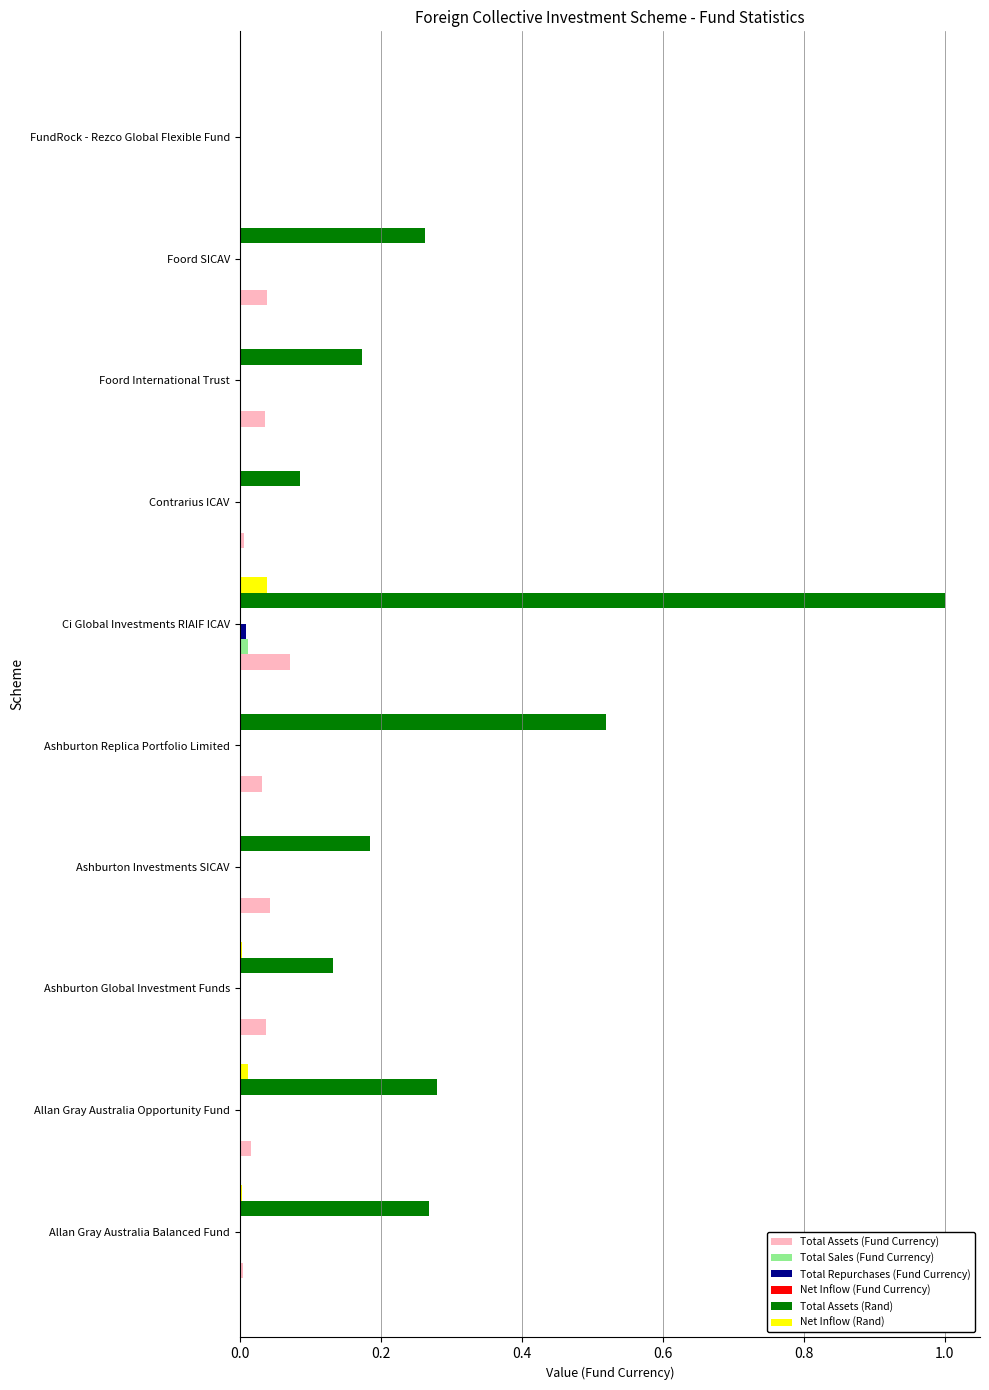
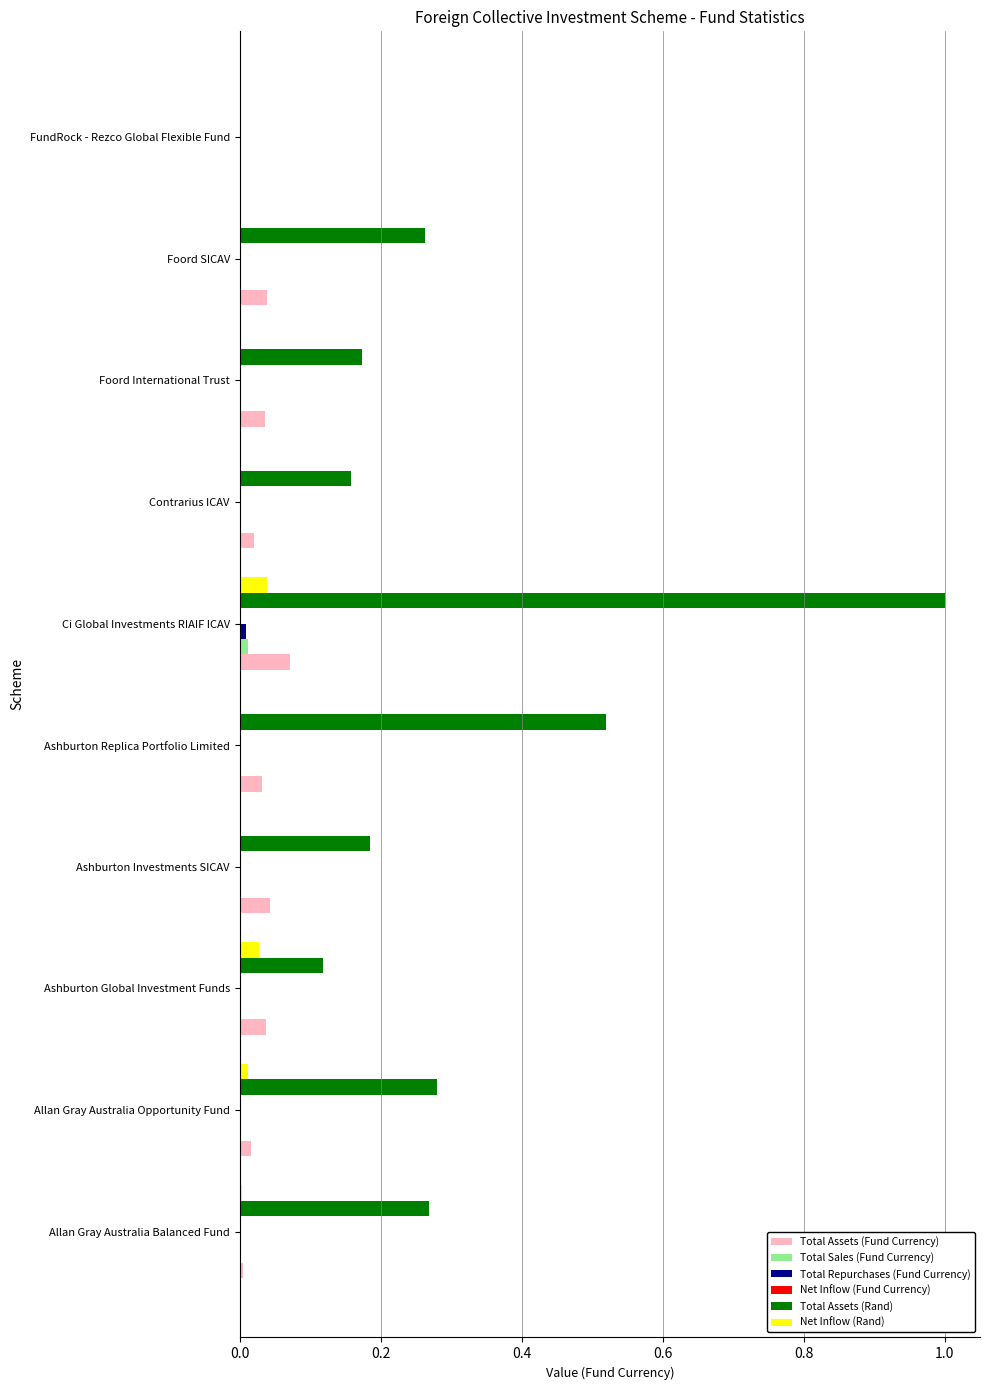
Total Assets (Rand), Contrarius ICAV: 0.09 -> 0.16
Total Assets (Fund Currency), Contrarius ICAV: 0.01 -> 0.02
Net Inflow (Rand), Ashburton Global Investment Funds: 0.00 -> 0.03
Total Assets (Rand), Ashburton Global Investment Funds: 0.13 -> 0.12
